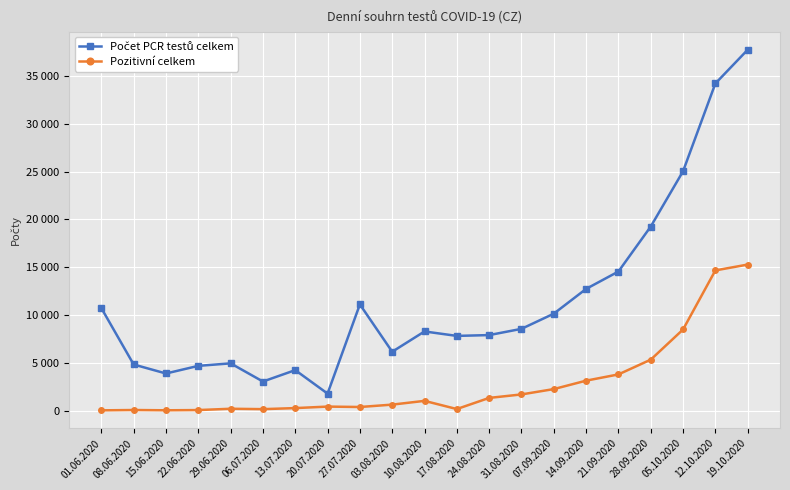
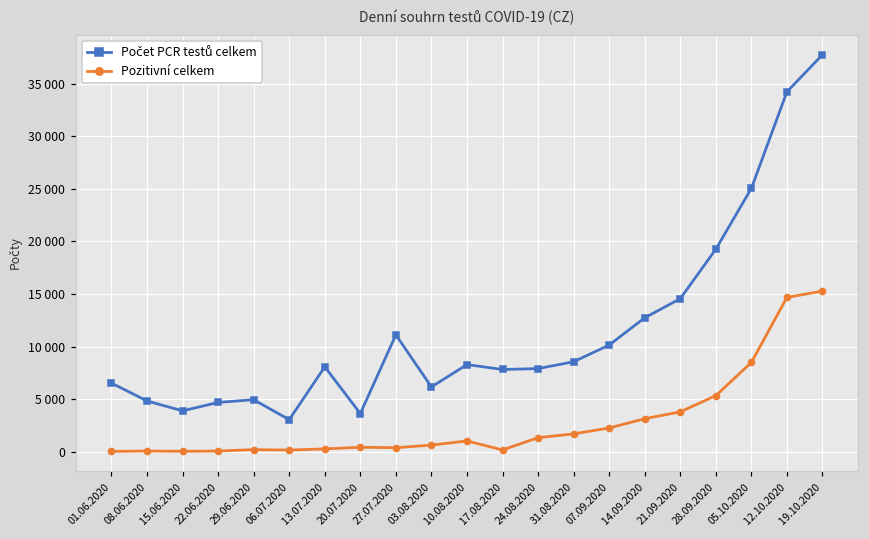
Počet PCR testů celkem, 01.06.2020: 11000 -> 7000
Počet PCR testů celkem, 13.07.2020: 4000 -> 8000
Počet PCR testů celkem, 20.07.2020: 2000 -> 4000
